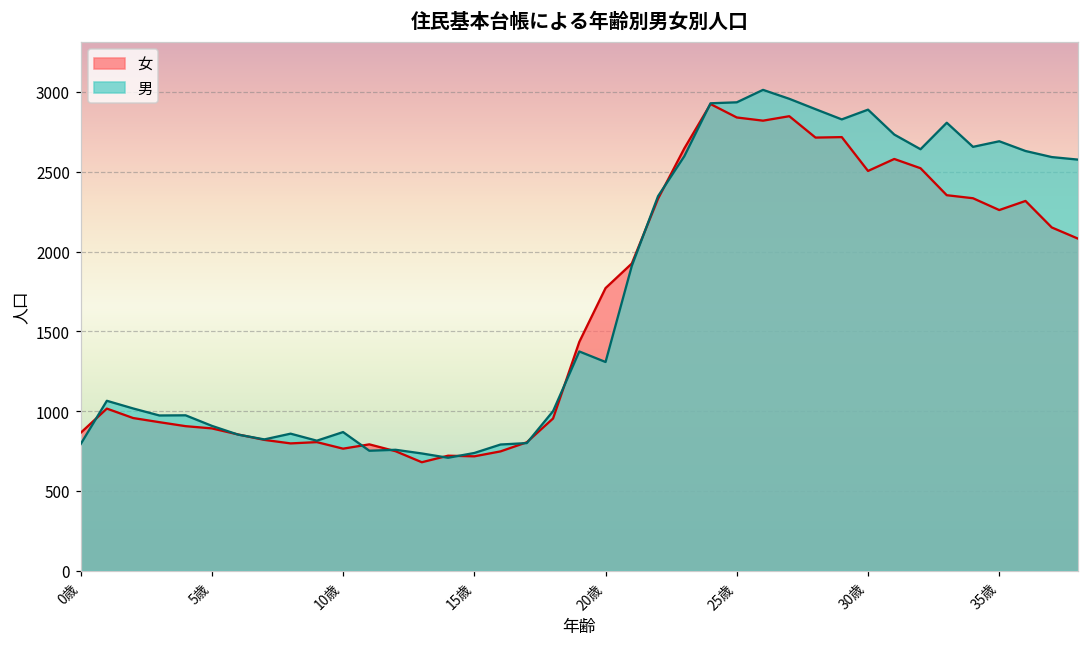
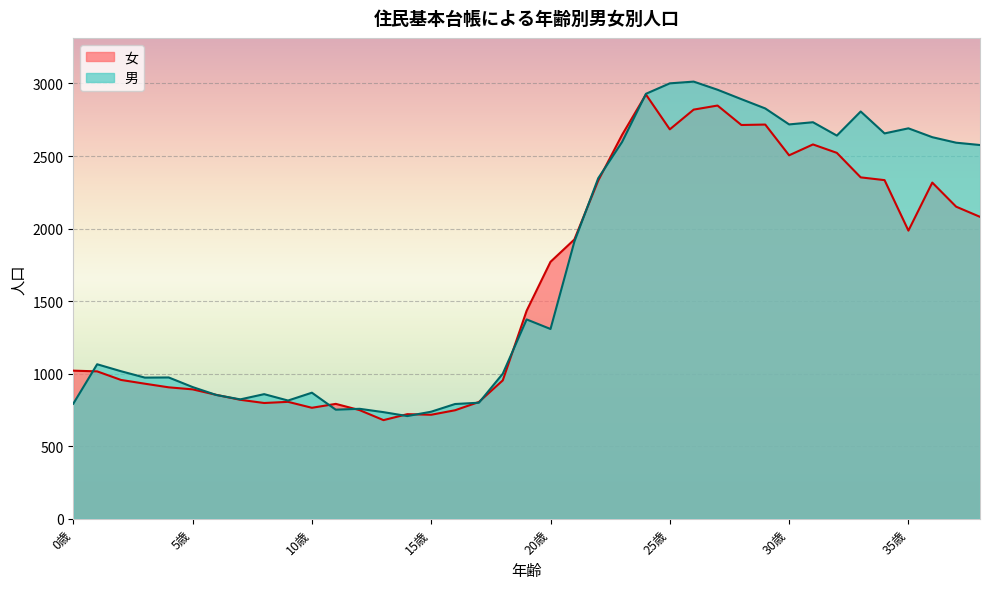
女, 0歳: 860 -> 1020
女, 25歳: 2840 -> 2680
男, 25歳: 2940 -> 3000
男, 30歳: 2890 -> 2720
女, 35歳: 2260 -> 1990
